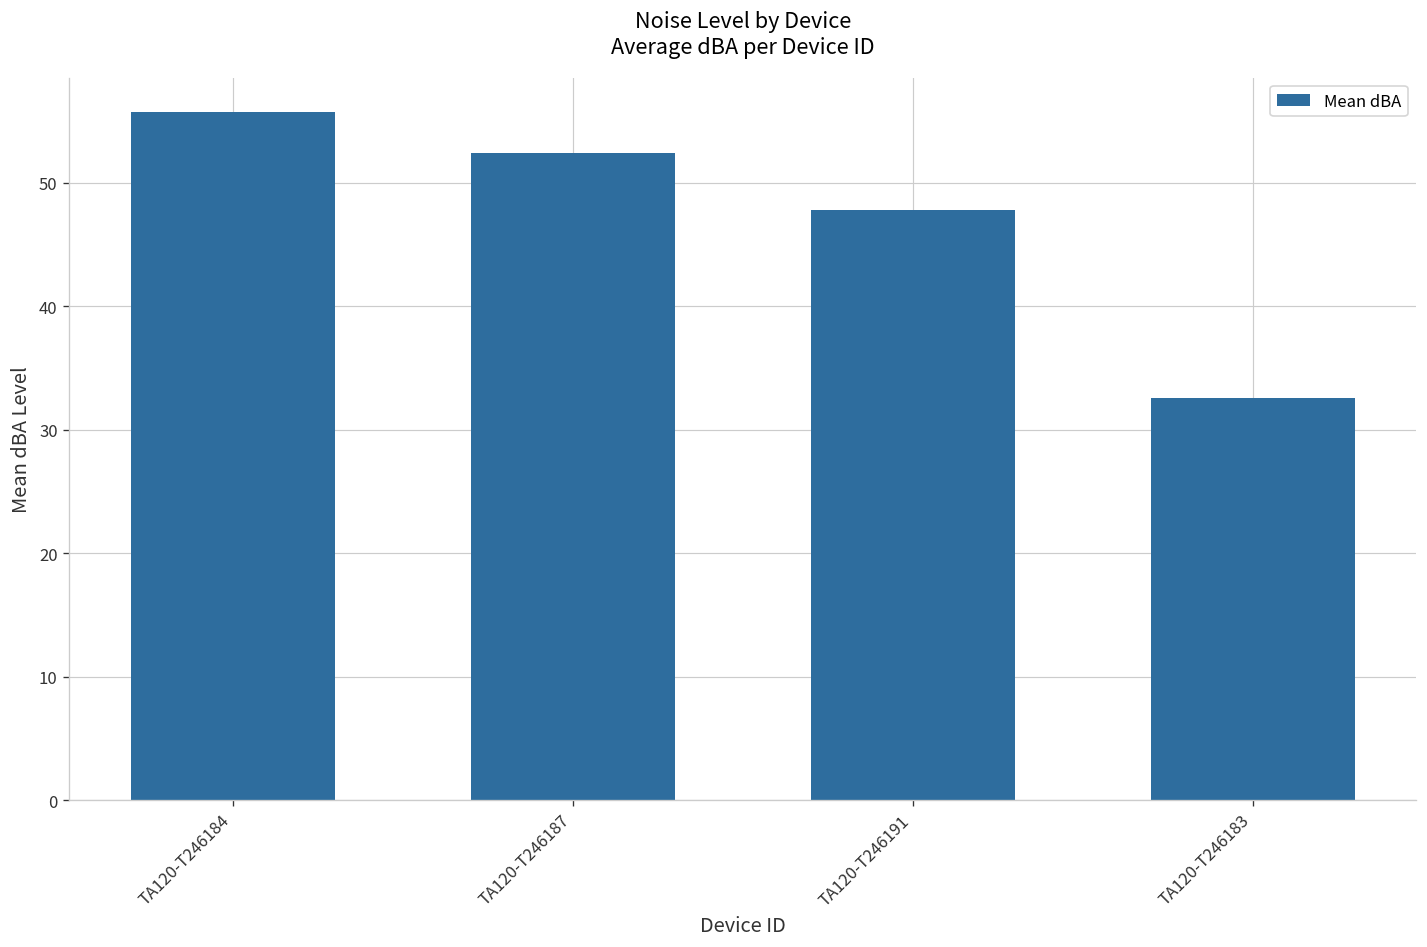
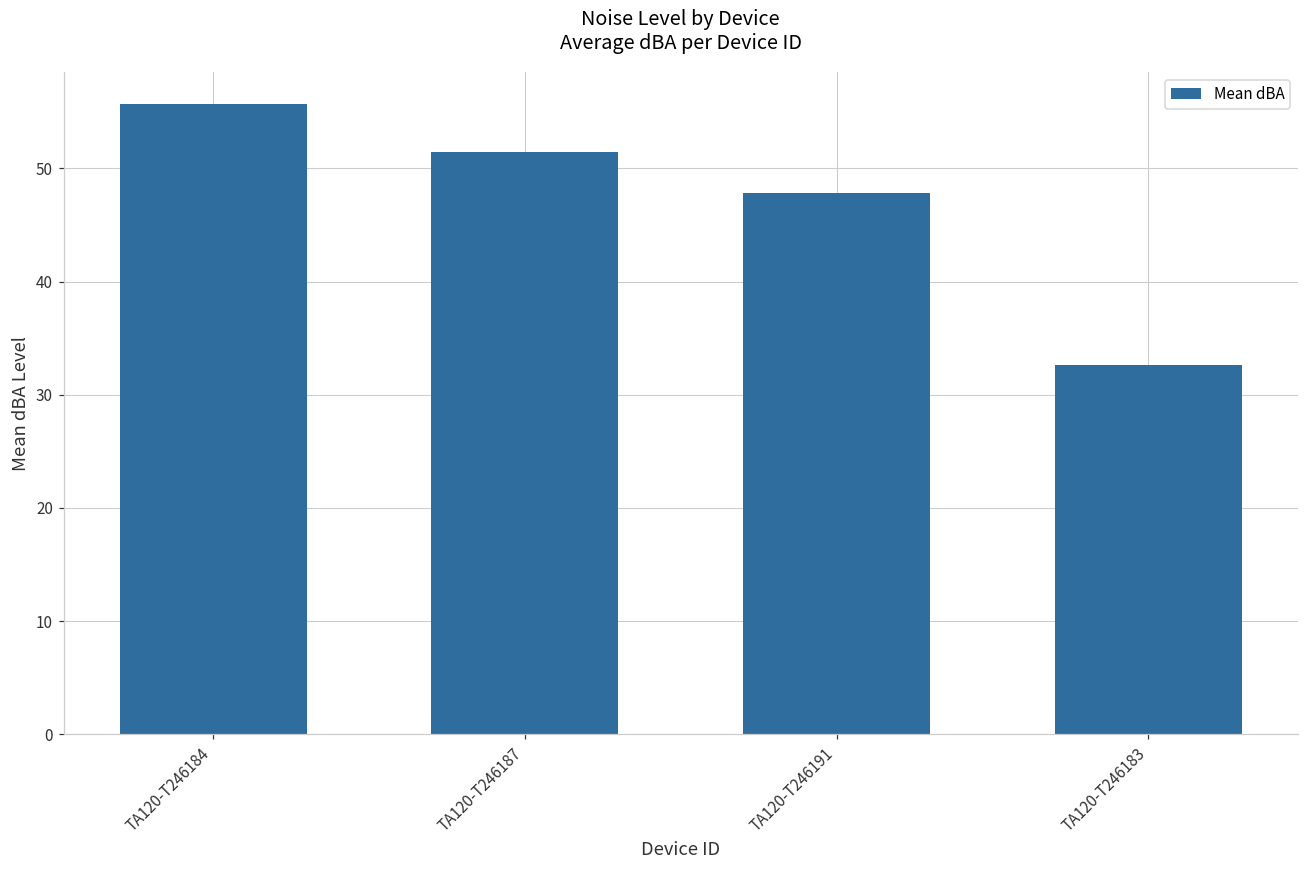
TA120-T246187: 52.5 -> 51.5
